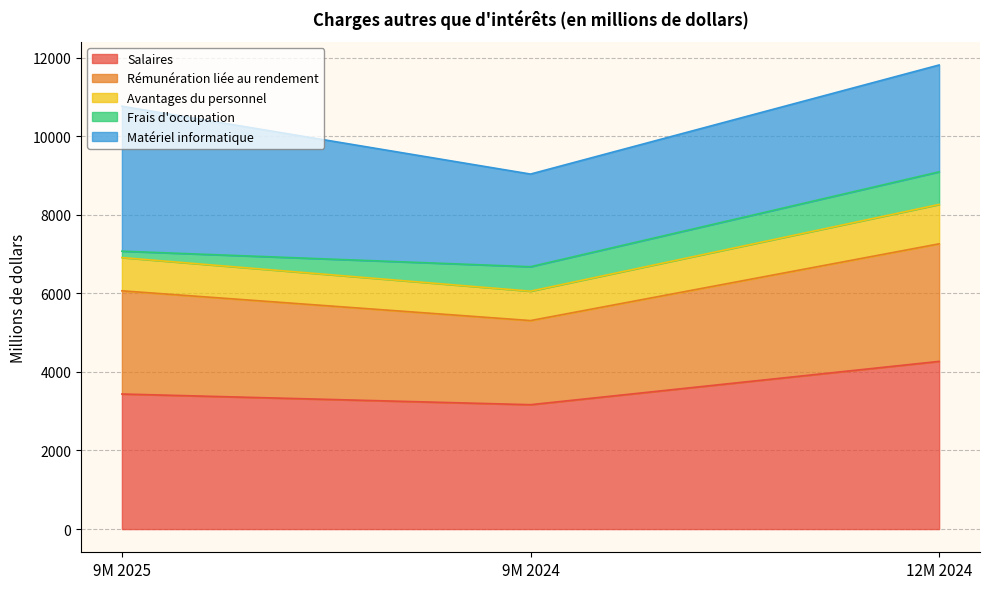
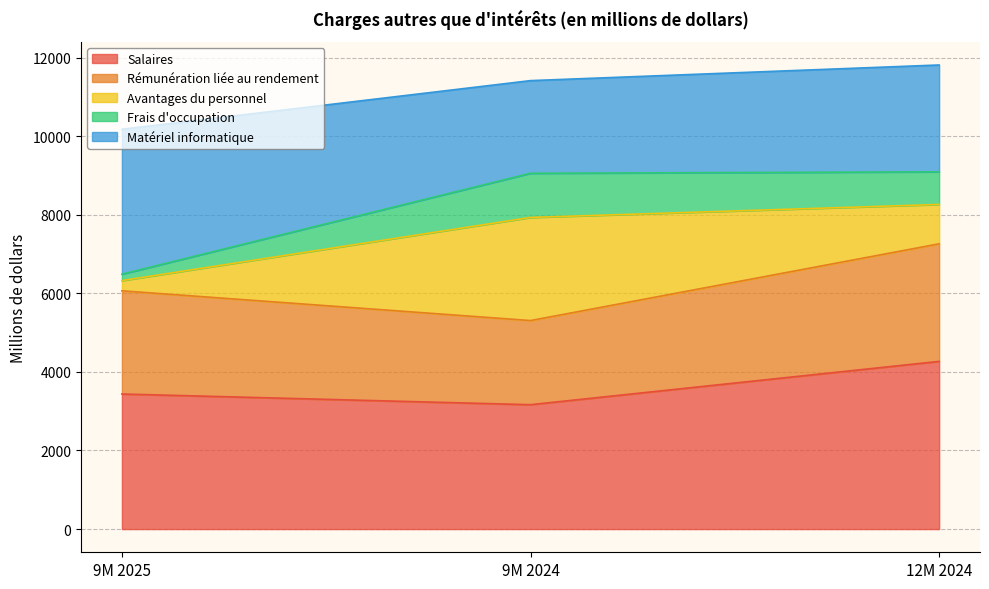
Avantages du personnel, 9M 2025: 800 -> 300
Avantages du personnel, 9M 2024: 700 -> 2600
Frais d'occupation, 9M 2024: 600 -> 1100
